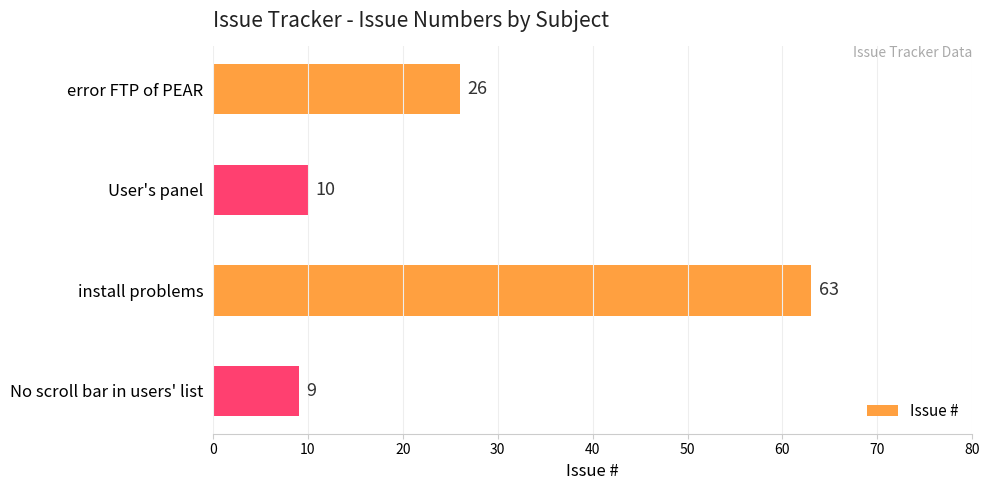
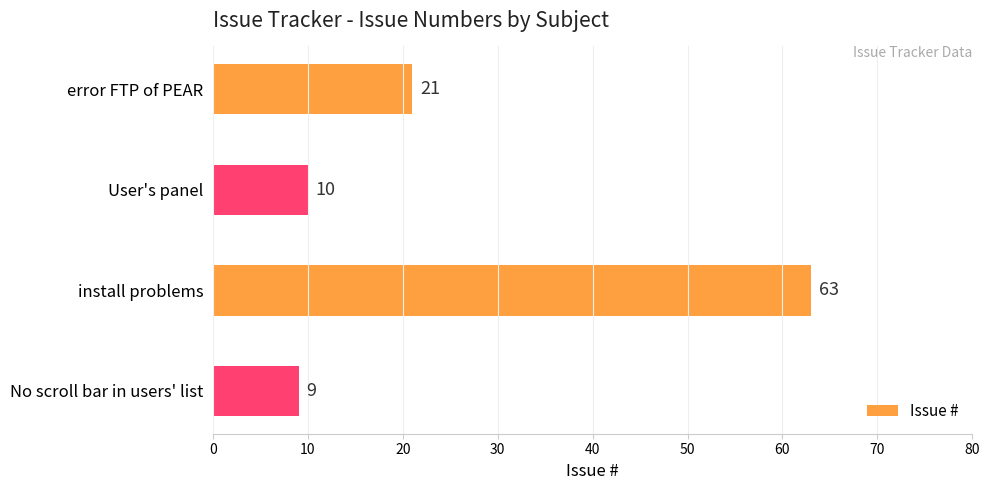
error FTP of PEAR: 26 -> 21
